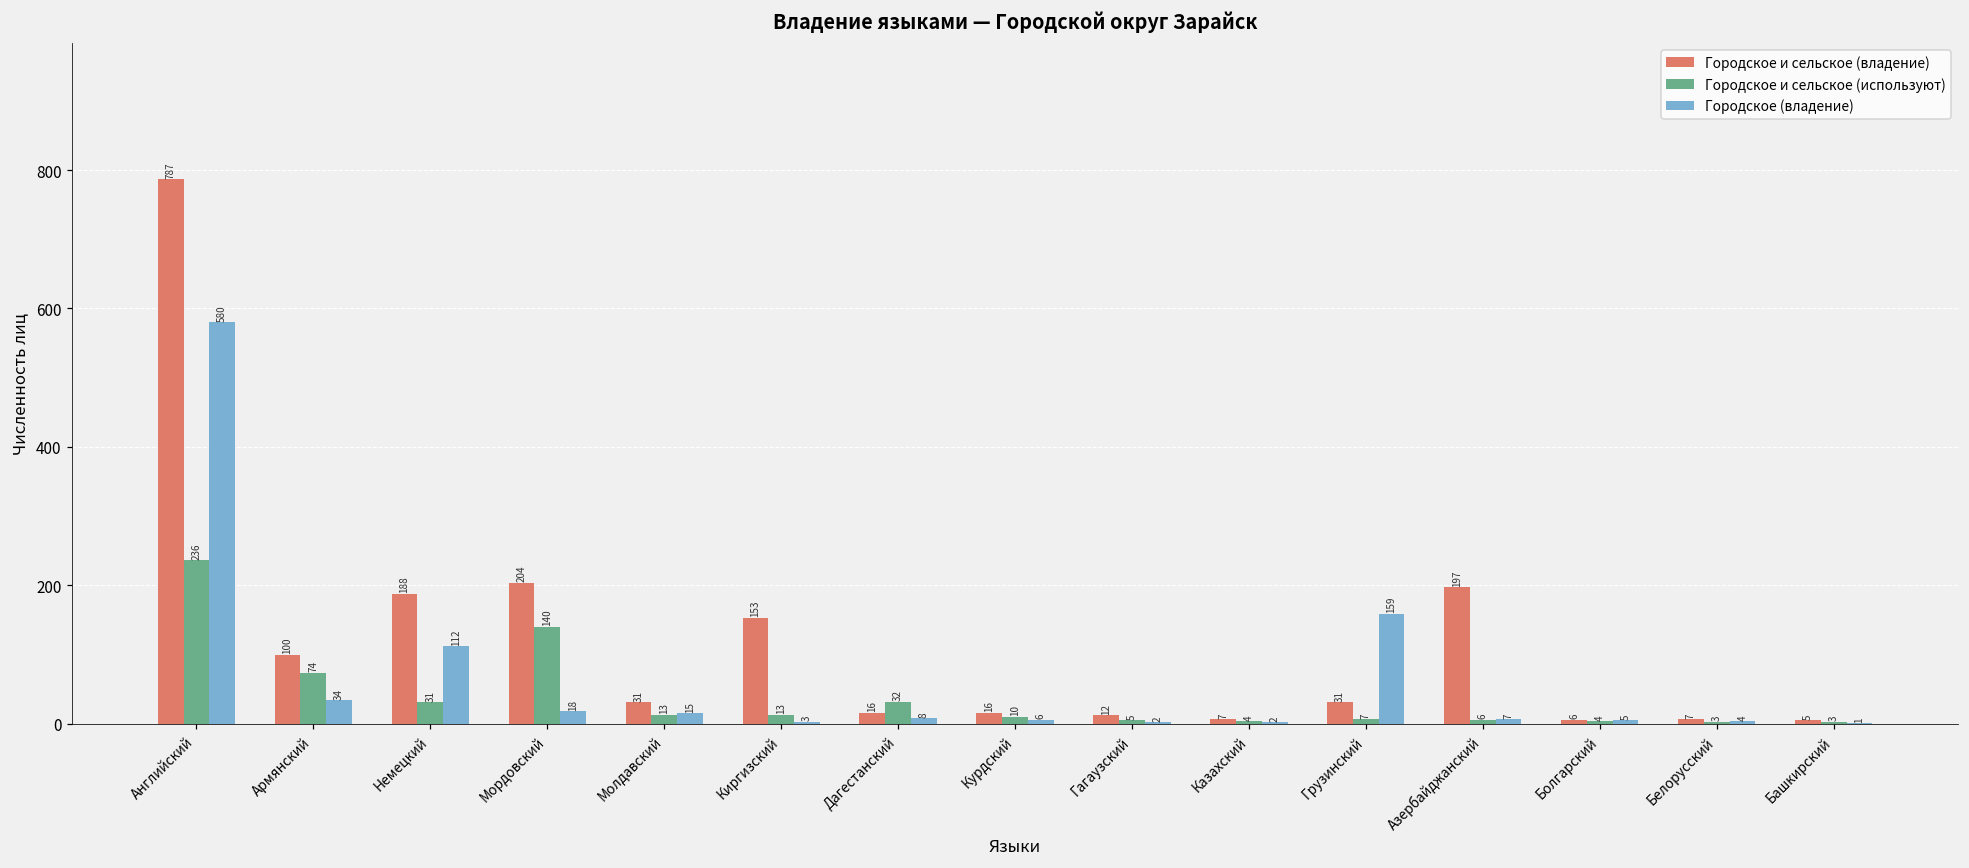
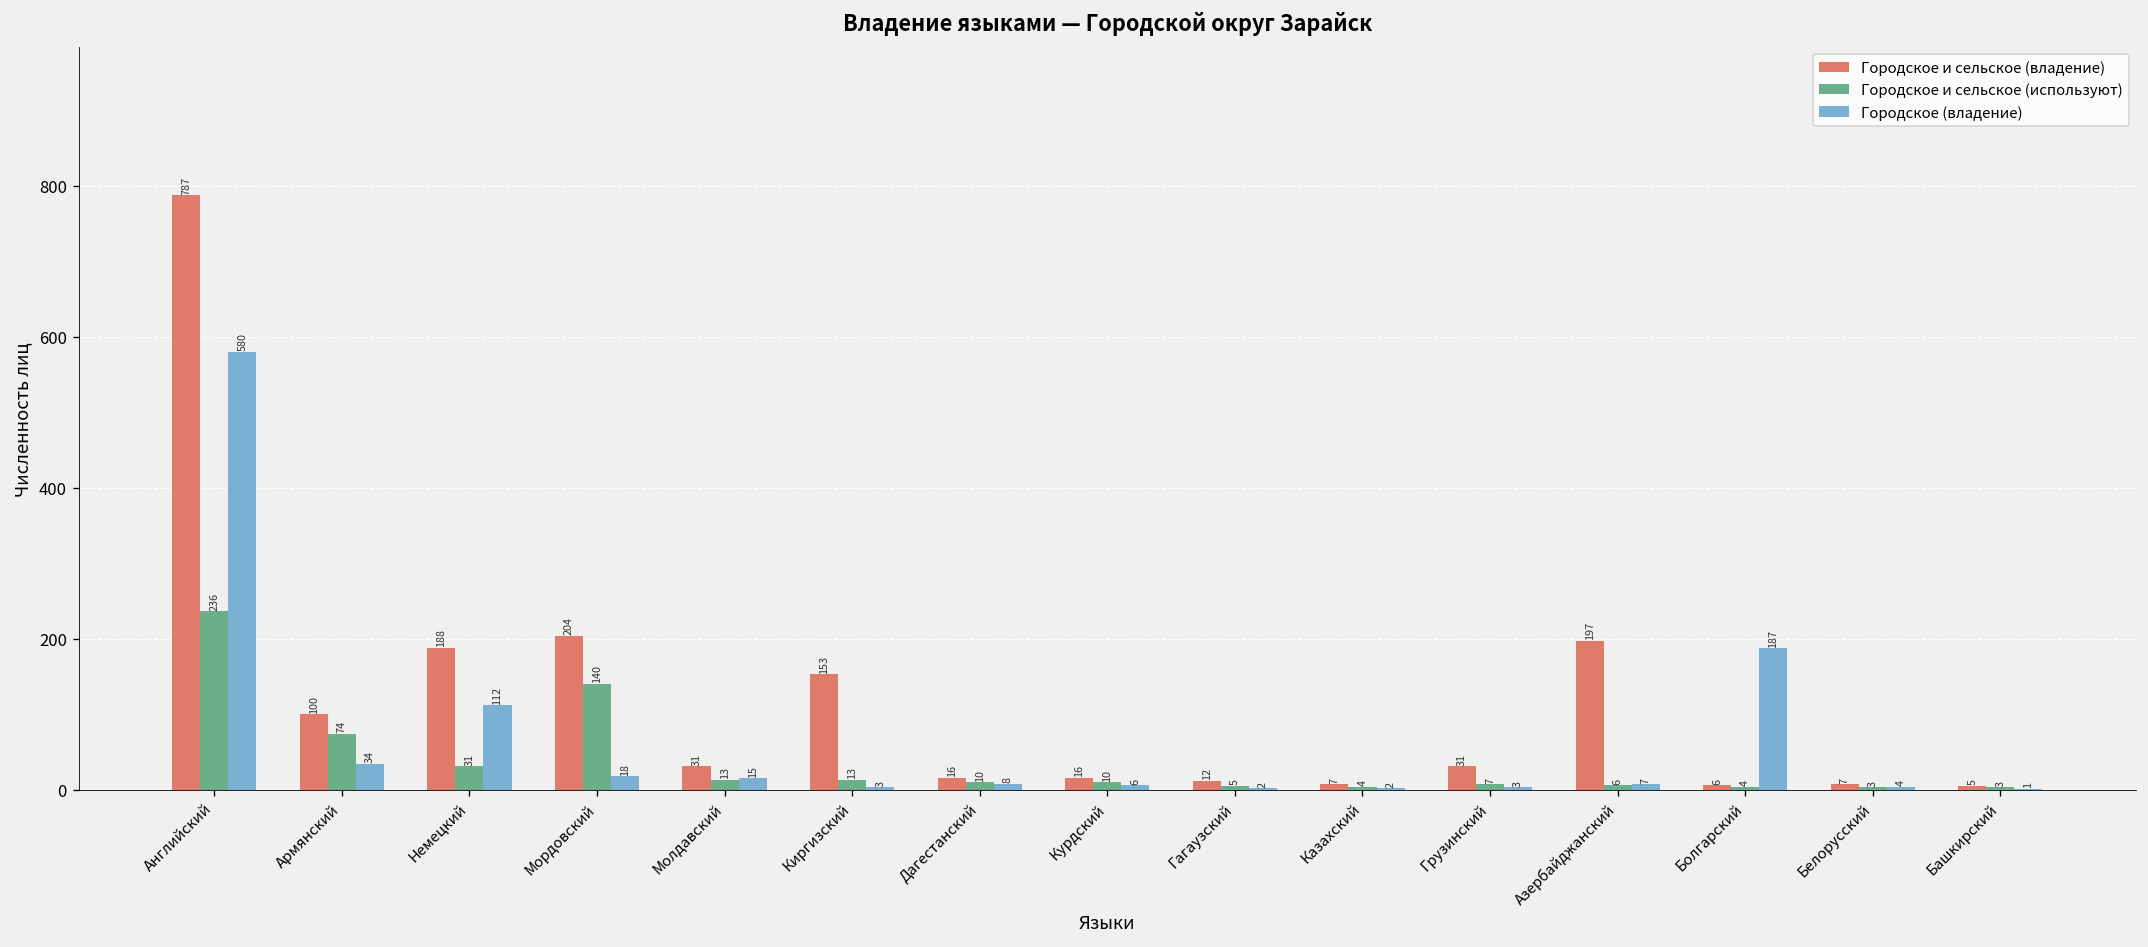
Городское и сельское (используют), Дагестанский: 32 -> 10
Городское (владение), Грузинский: 159 -> 3
Городское (владение), Болгарский: 5 -> 187
